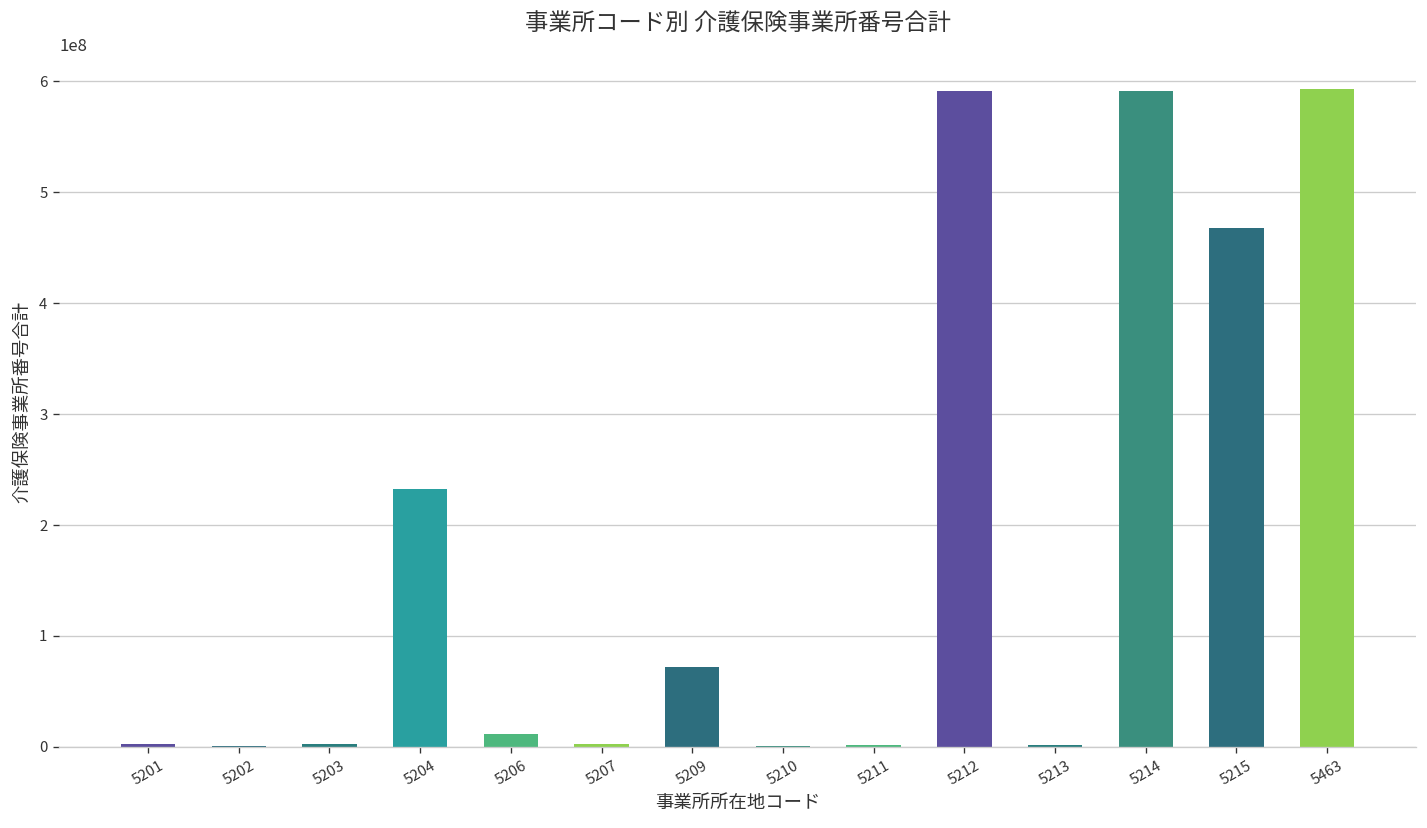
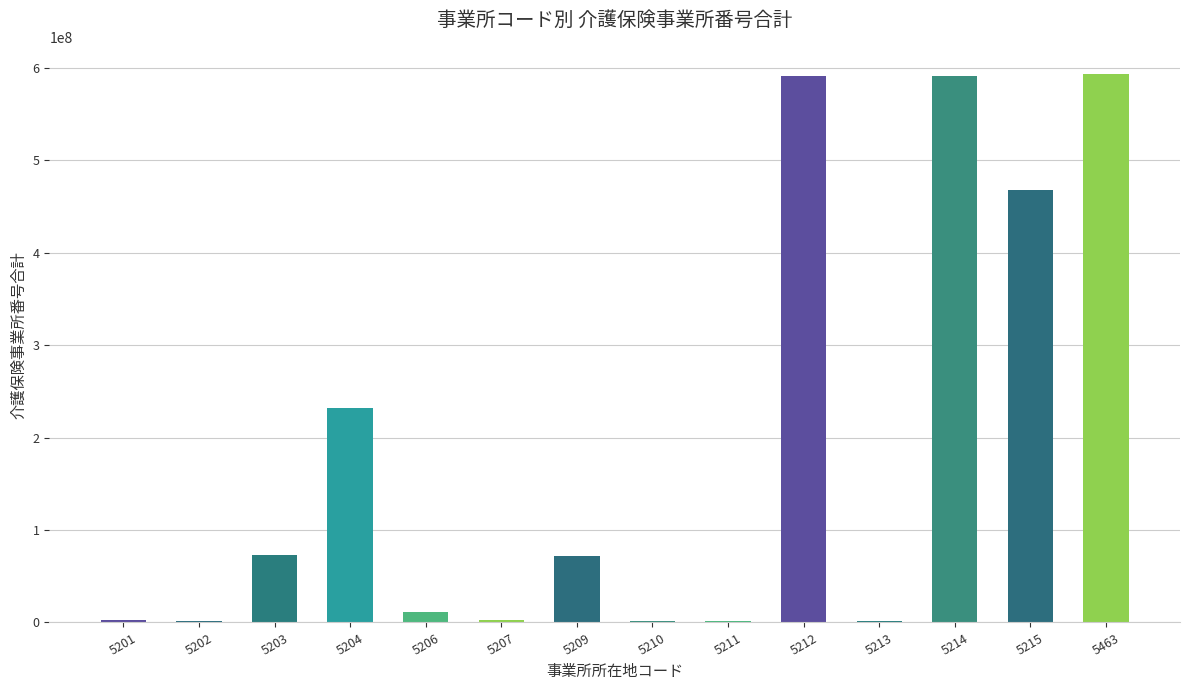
5203: 0 -> 70000000
